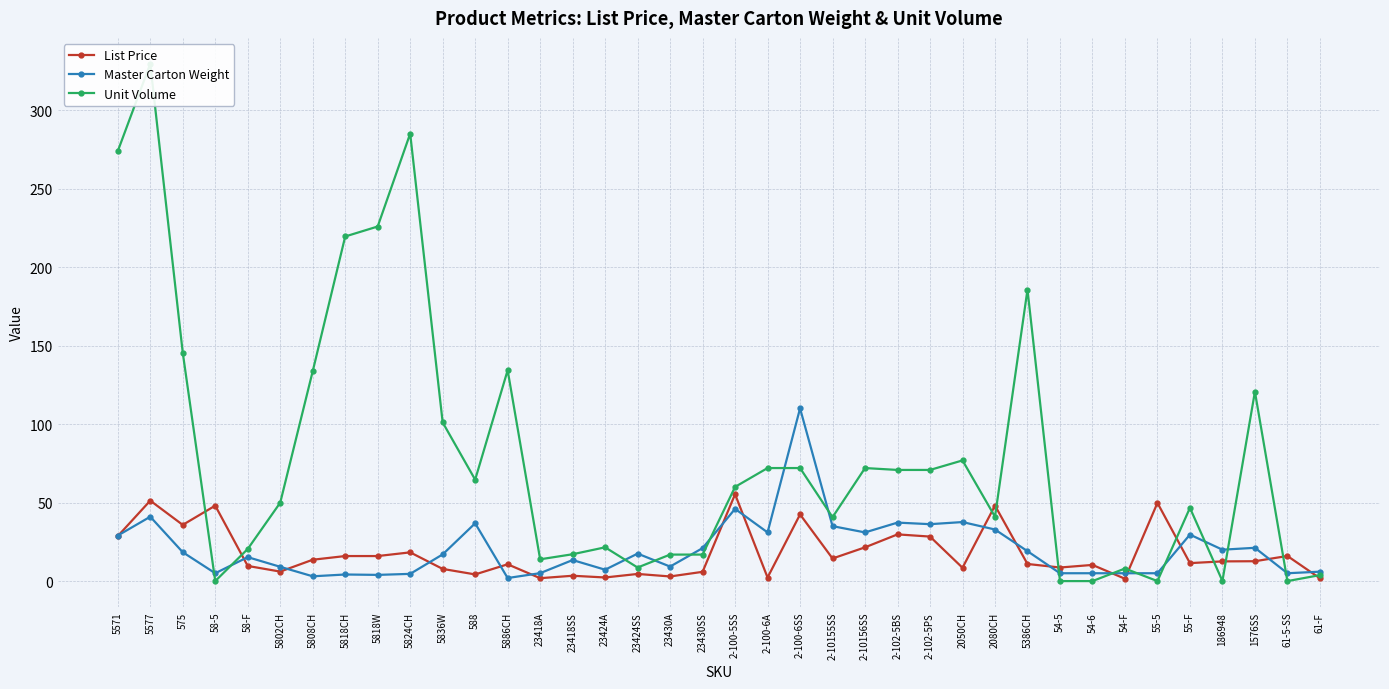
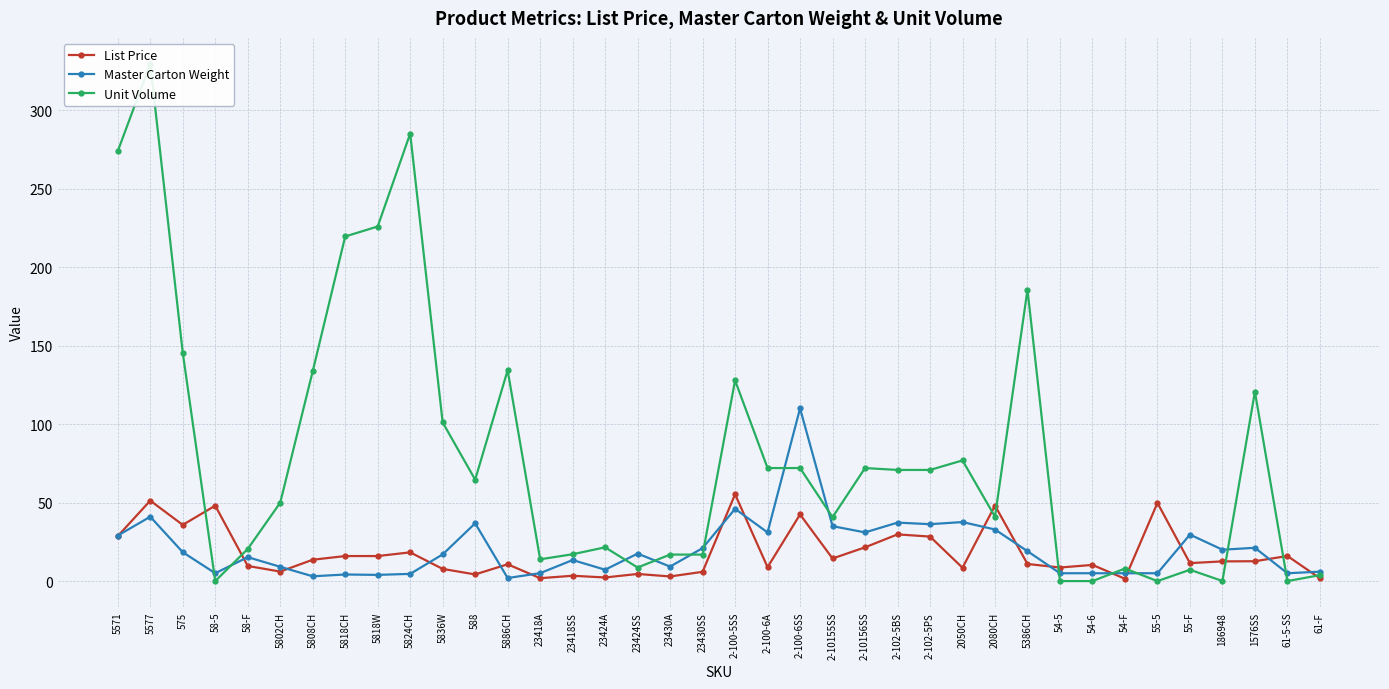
Unit Volume, 2-100-5SS: 60 -> 128
List Price, 2-100-6A: 2 -> 9
Unit Volume, 55-F: 47 -> 7
